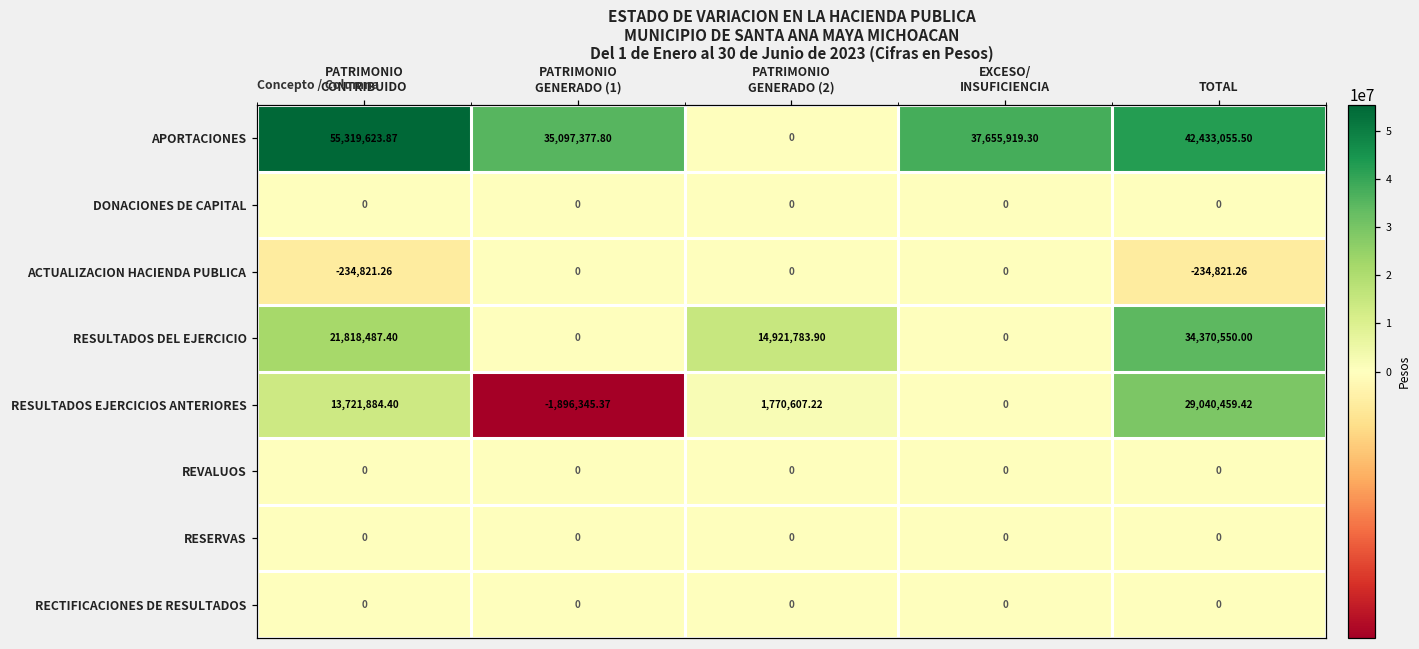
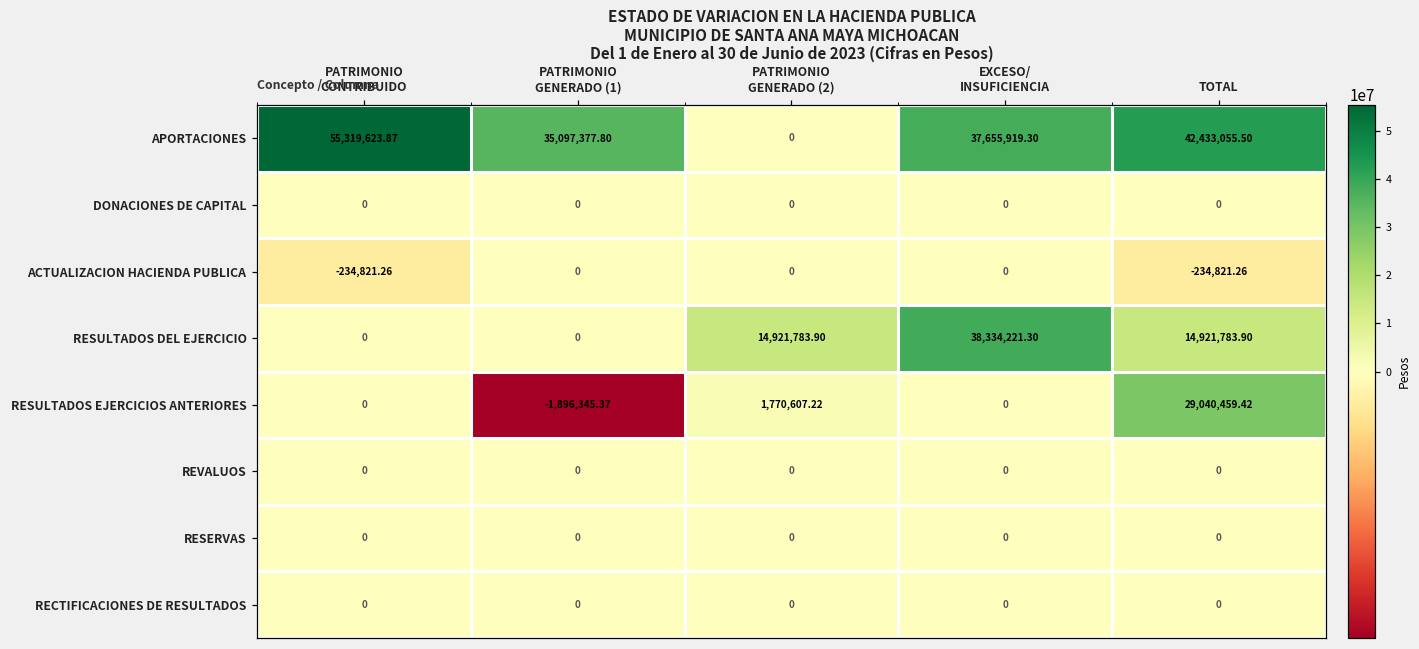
RESULTADOS DEL EJERCICIO, PATRIMONIO CONTRIBUIDO: 21,818,487.40 -> 0
RESULTADOS DEL EJERCICIO, EXCESO/ INSUFICIENCIA: 0 -> 38,334,221.30
RESULTADOS DEL EJERCICIO, TOTAL: 34,370,550.00 -> 14,921,783.90
RESULTADOS EJERCICIOS ANTERIORES, PATRIMONIO CONTRIBUIDO: 13,721,884.40 -> 0
